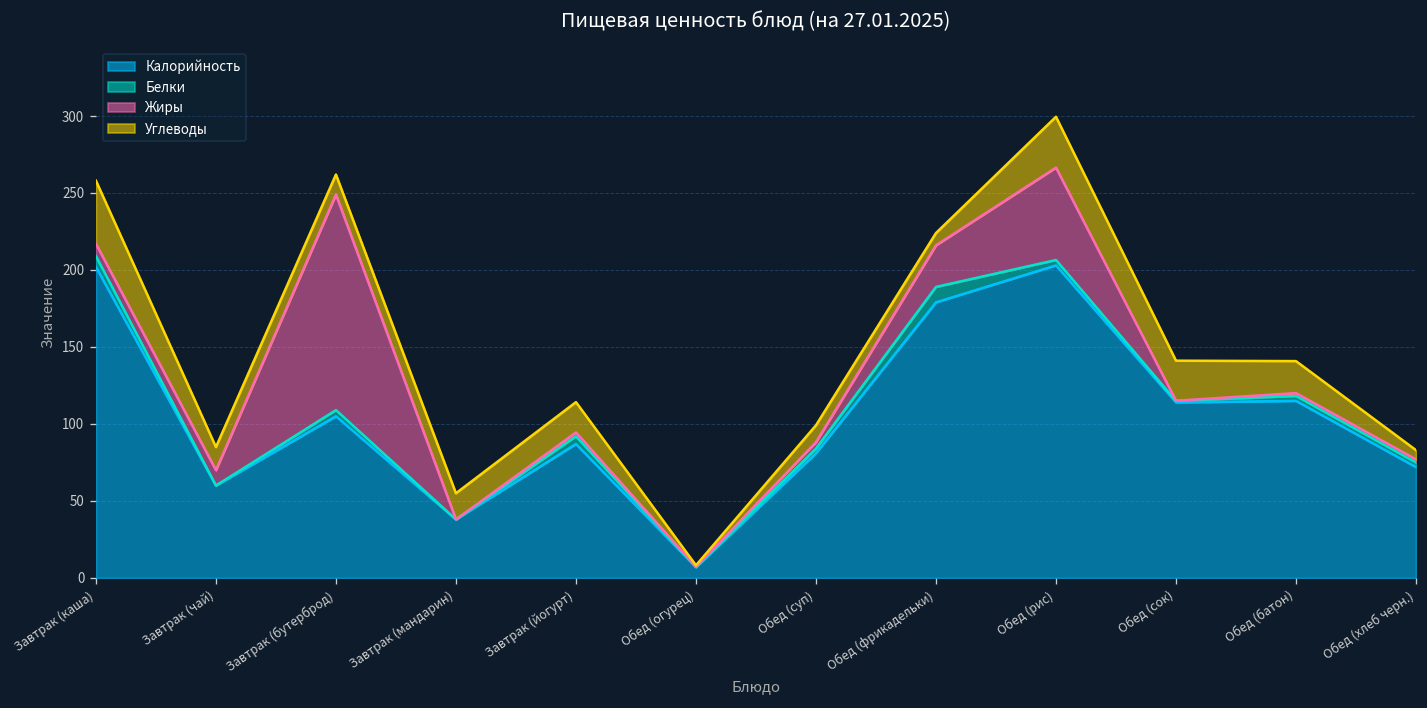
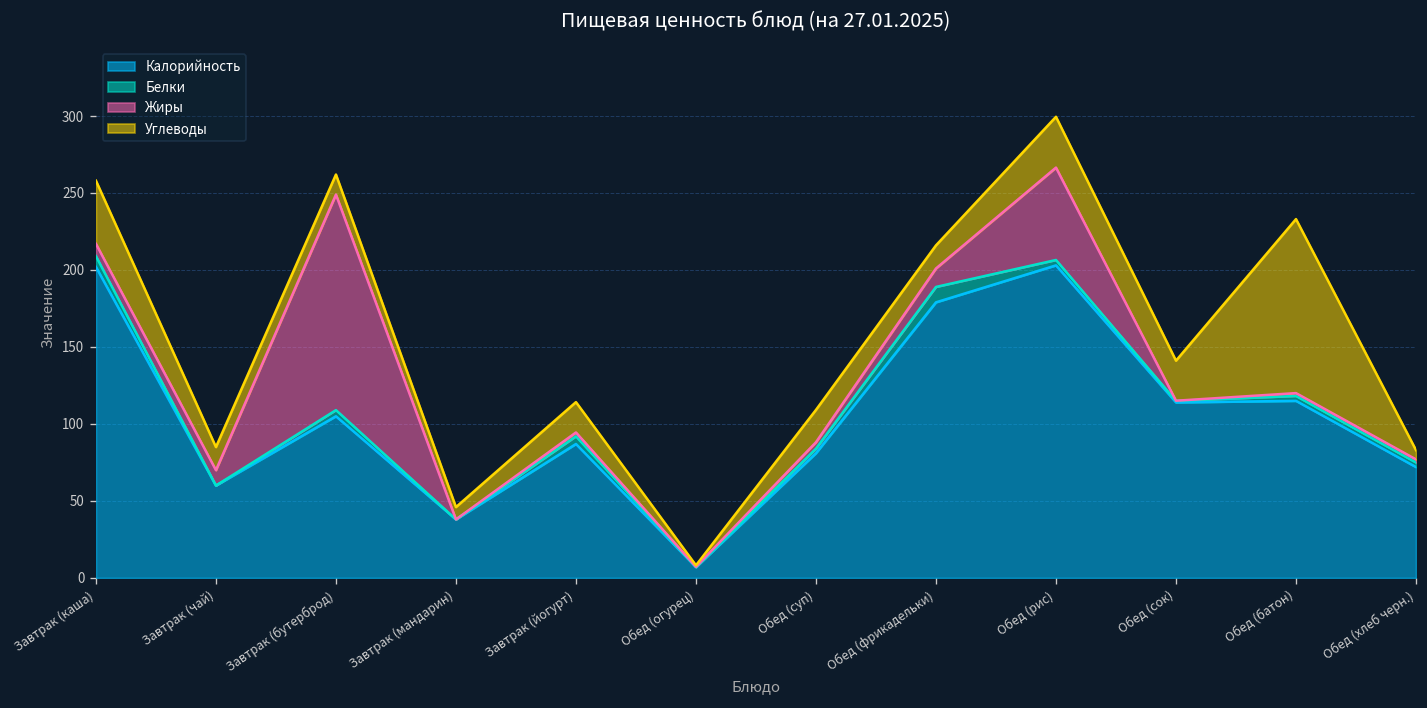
Углеводы, Завтрак (мандарин): 17 -> 8
Углеводы, Обед (суп): 11 -> 21
Жиры, Обед (фрикадельки): 27 -> 12
Углеводы, Обед (фрикадельки): 8 -> 15
Углеводы, Обед (батон): 21 -> 113
